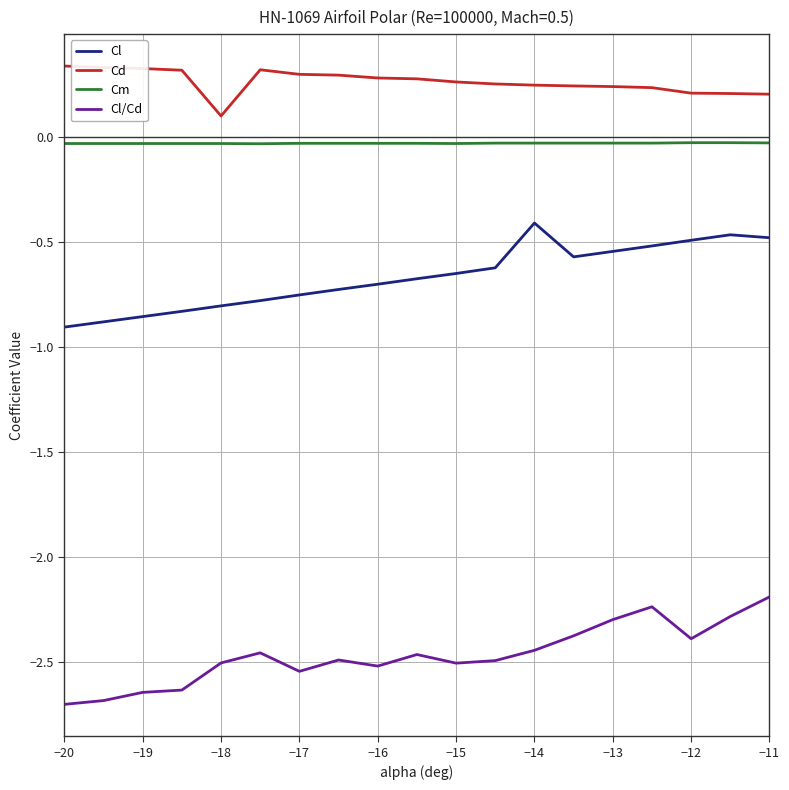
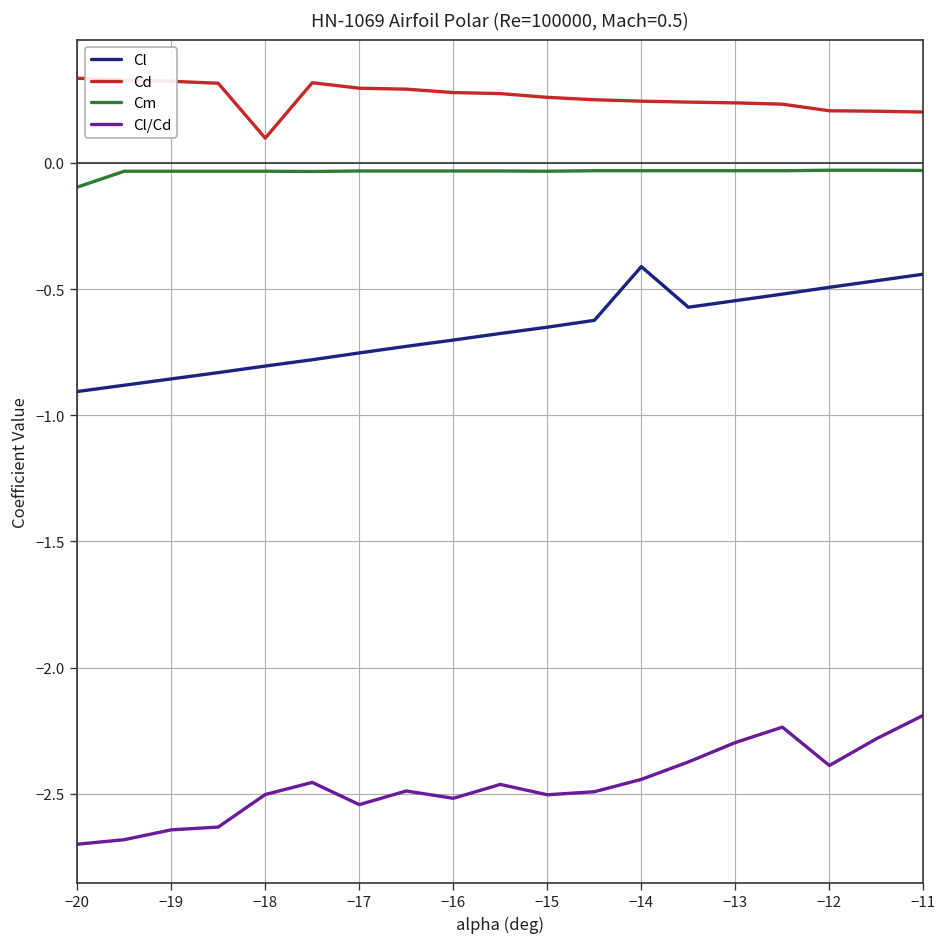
Cm, −20: -0.03 -> -0.10
Cl, −11: -0.48 -> -0.44
